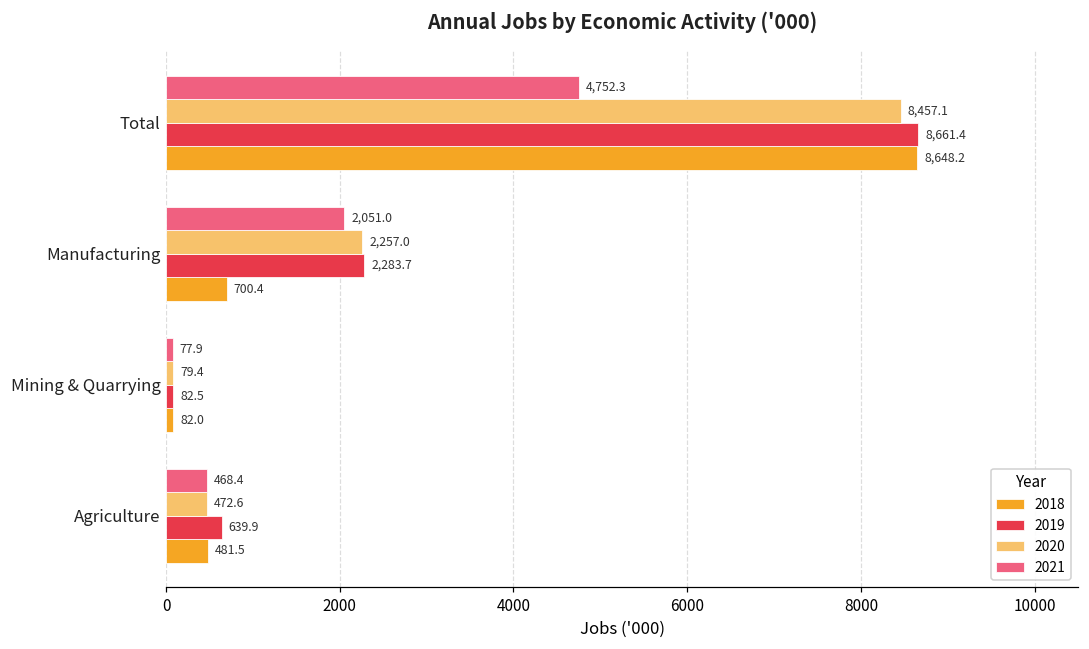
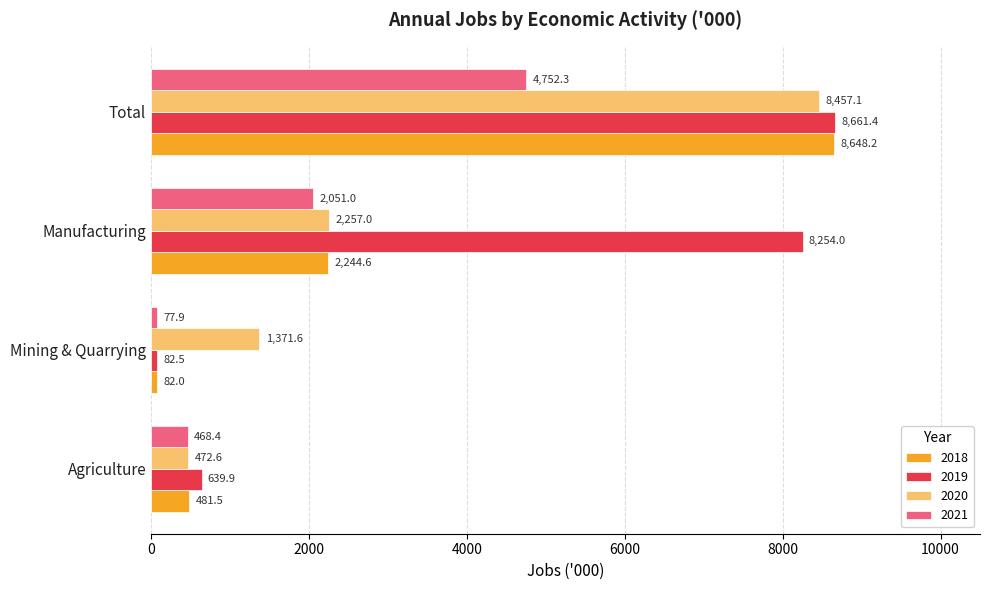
2019, Manufacturing: 2,283.7 -> 8,254.0
2018, Manufacturing: 700.4 -> 2,244.6
2020, Mining & Quarrying: 79.4 -> 1,371.6
